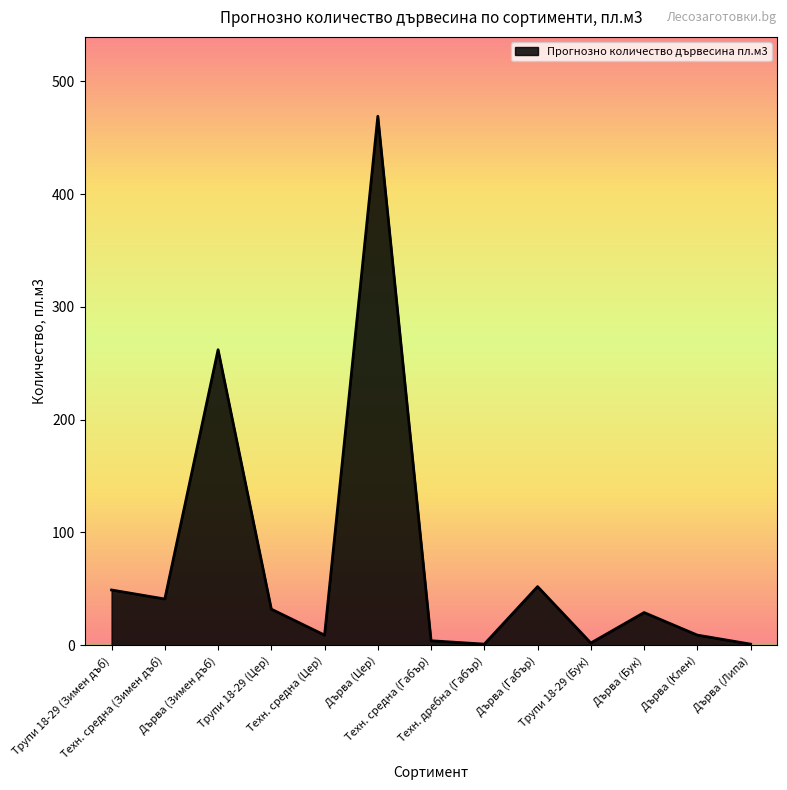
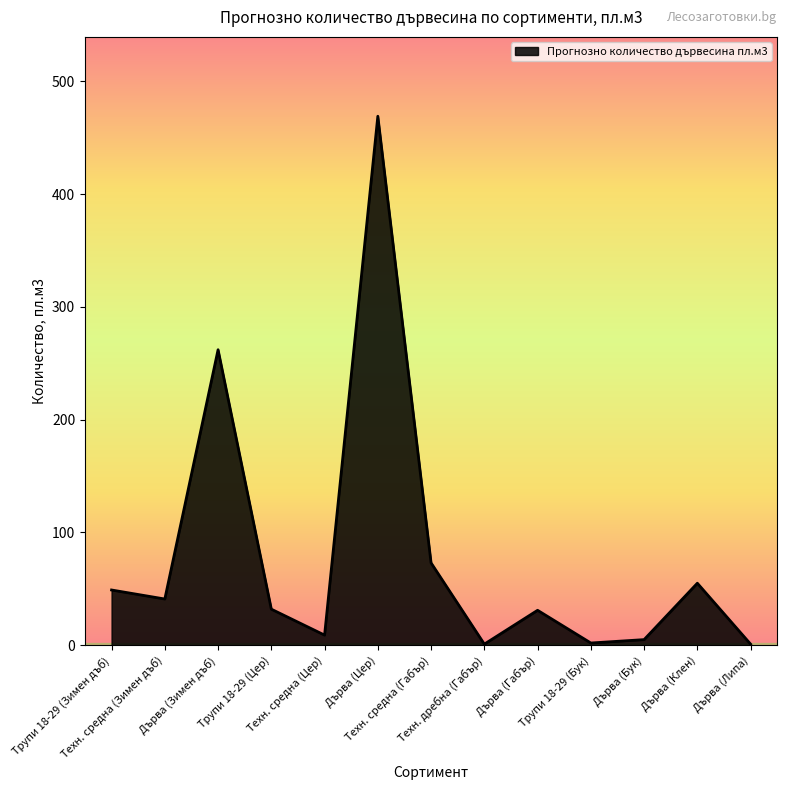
Техн. средна (Габър): 4 -> 73
Дърва (Габър): 52 -> 31
Дърва (Бук): 29 -> 5
Дърва (Клен): 9 -> 55
